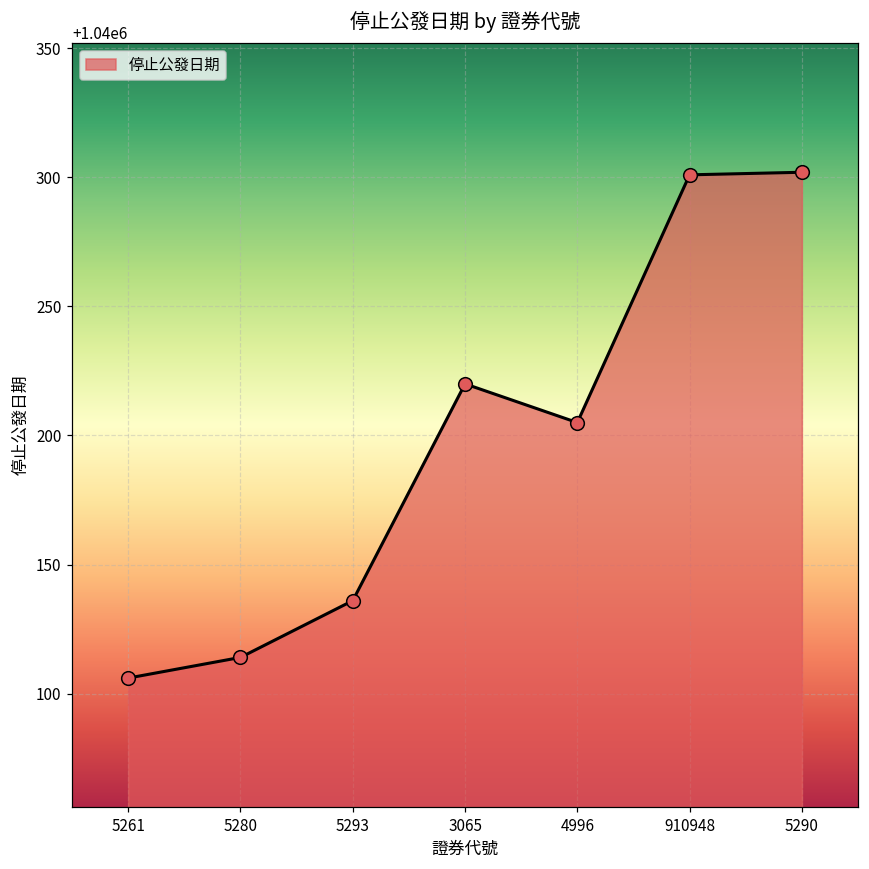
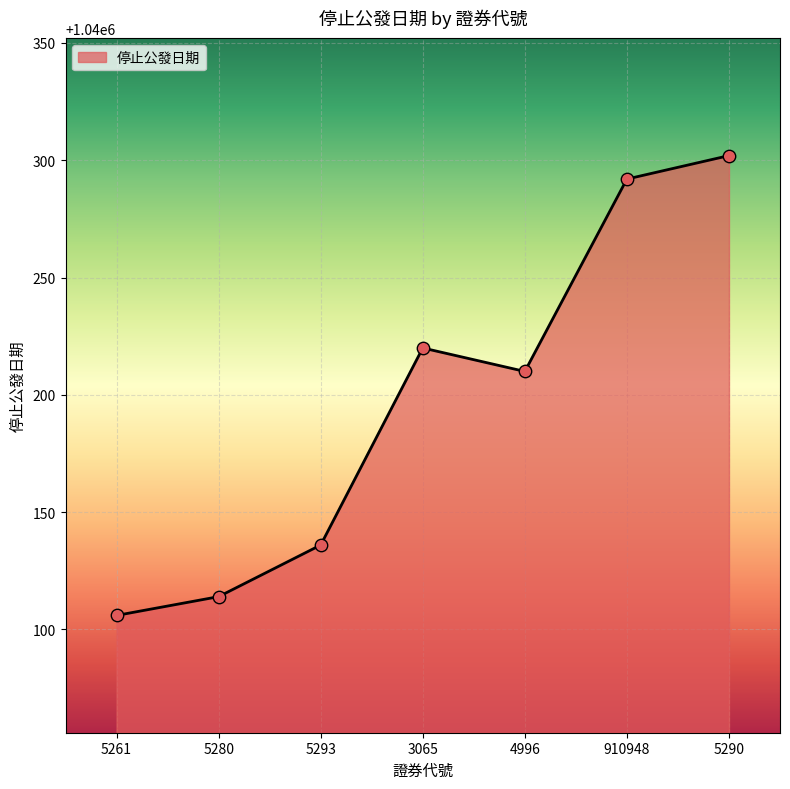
4996: 1040205 -> 1040210
910948: 1040301 -> 1040292
